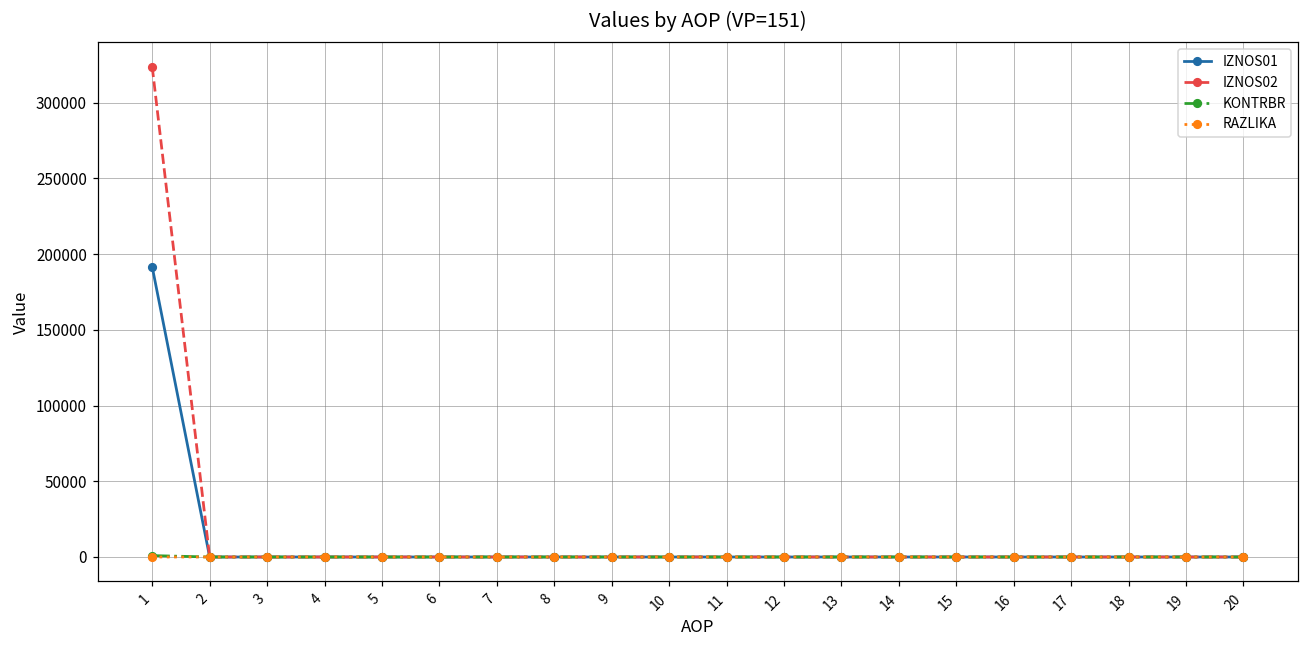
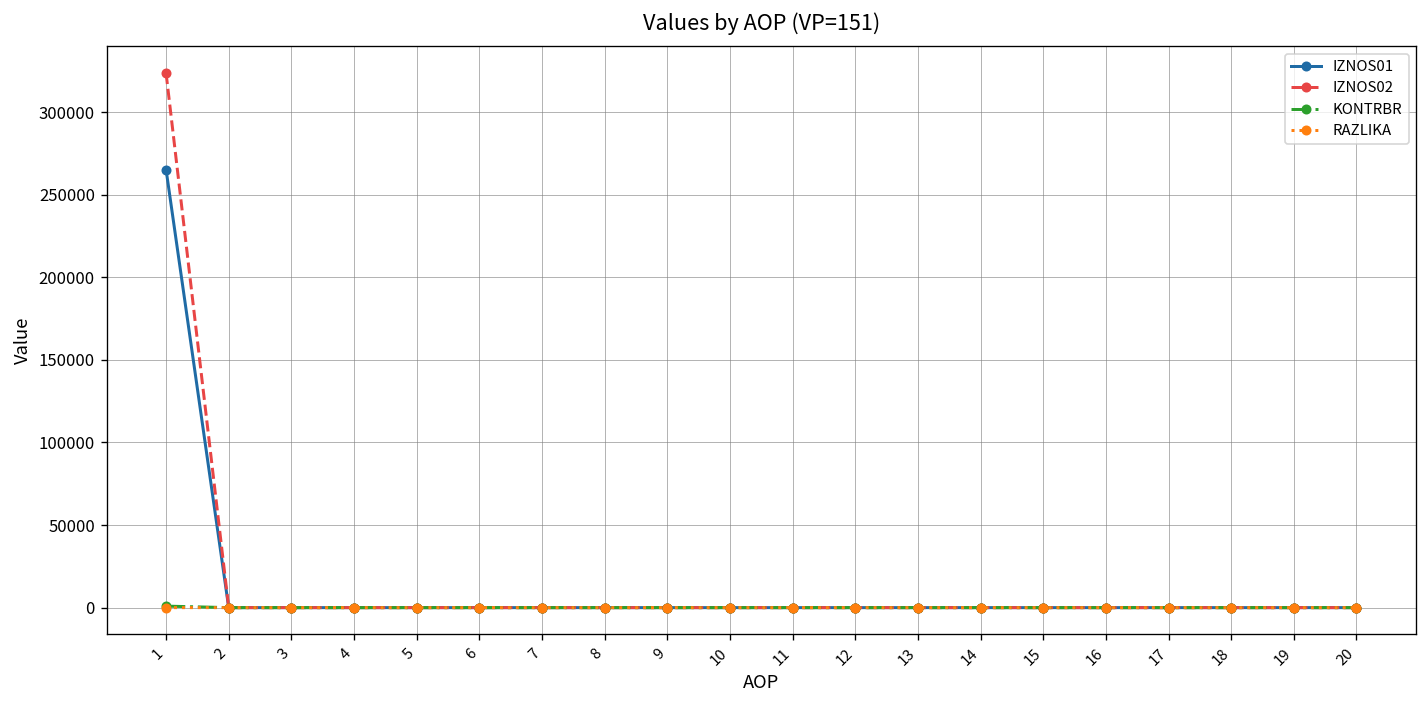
IZNOS01, 1: 192000 -> 265000
